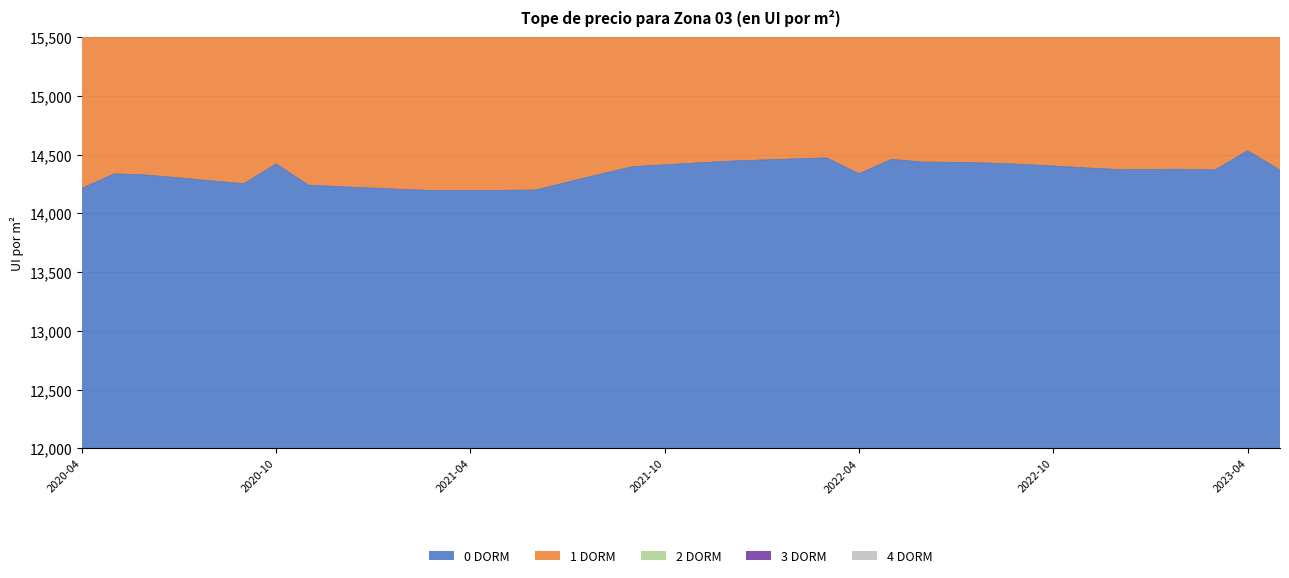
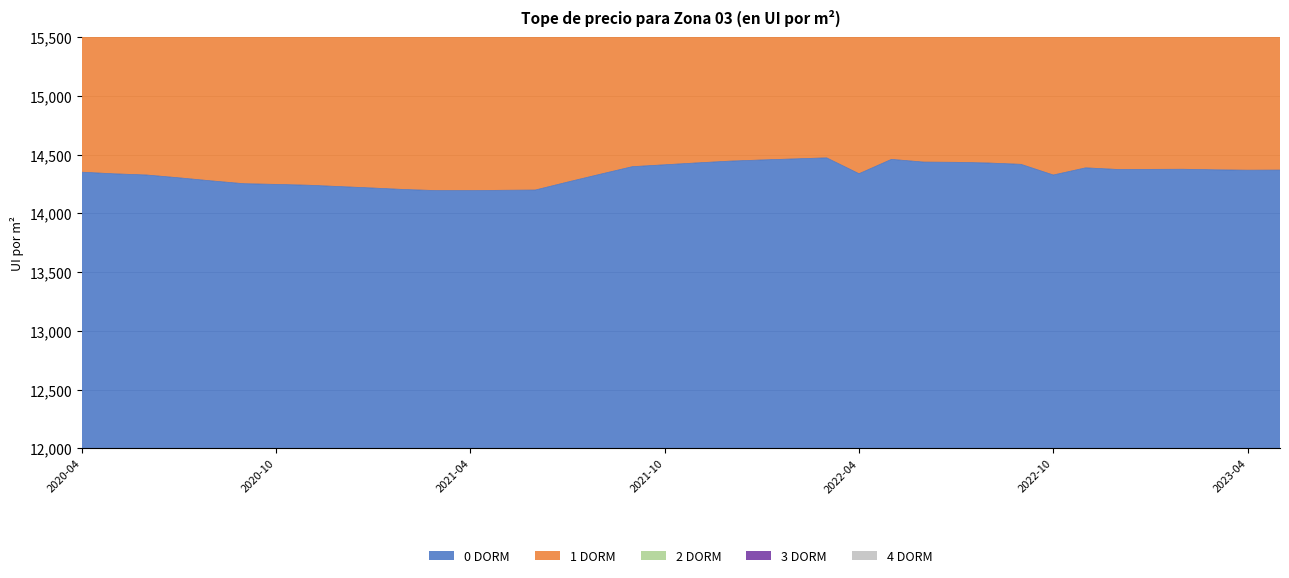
0 DORM, 2020-04: 14,210 -> 14,350
0 DORM, 2020-10: 14,420 -> 14,250
0 DORM, 2022-10: 14,400 -> 14,330
0 DORM, 2023-04: 14,530 -> 14,370
